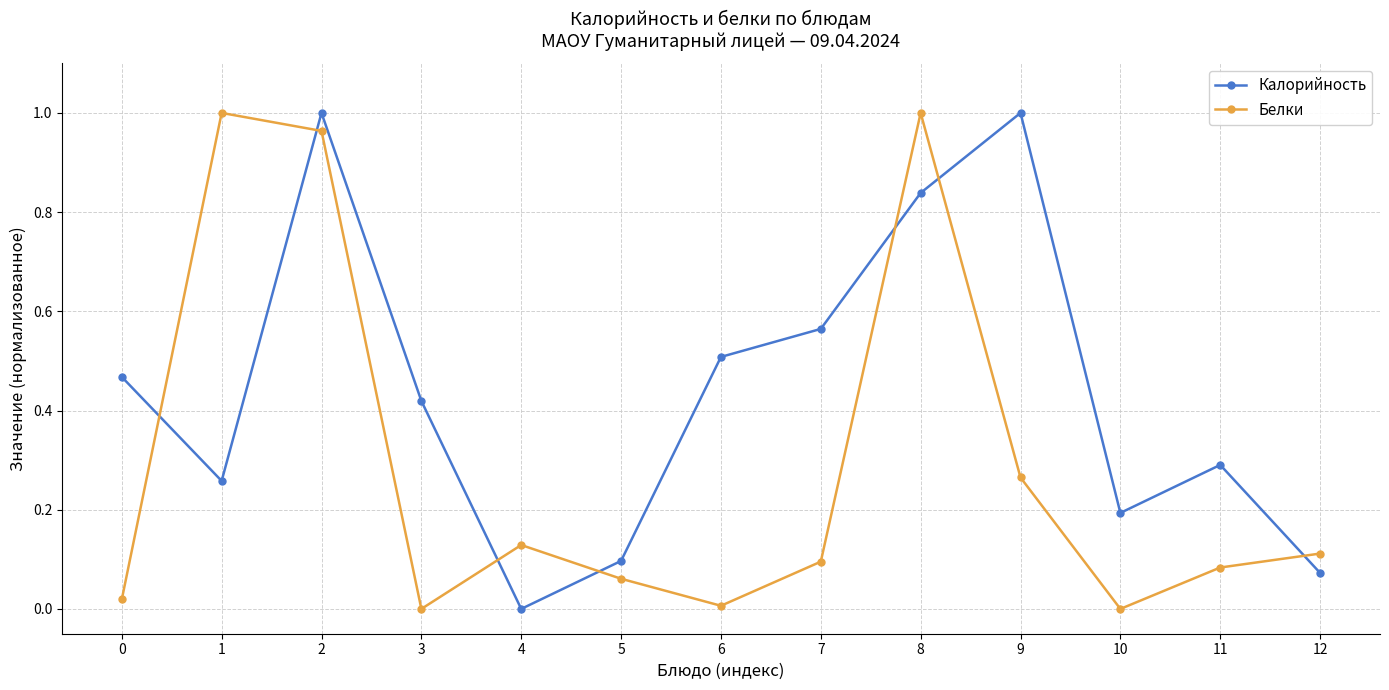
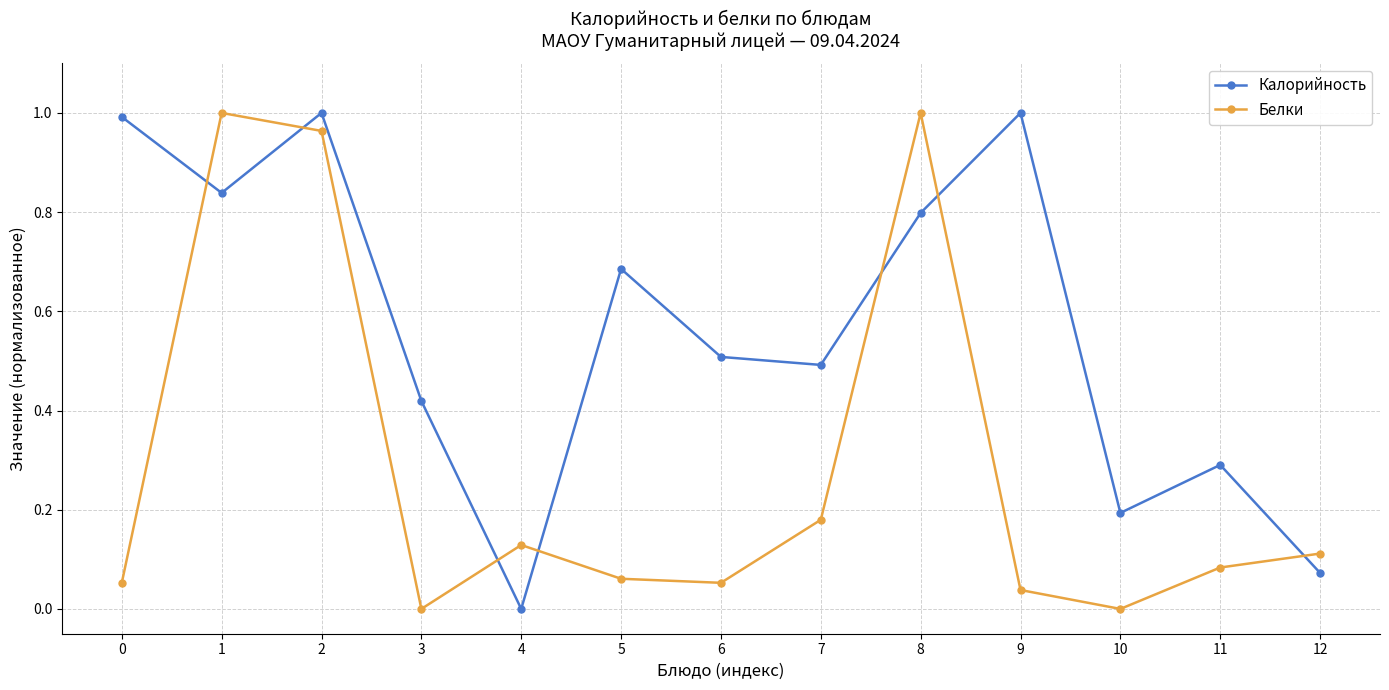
Калорийность, 0: 0.47 -> 0.99
Белки, 0: 0.02 -> 0.05
Калорийность, 1: 0.26 -> 0.84
Калорийность, 5: 0.10 -> 0.69
Белки, 6: 0.01 -> 0.05
Калорийность, 7: 0.56 -> 0.49
Белки, 7: 0.10 -> 0.18
Калорийность, 8: 0.84 -> 0.80
Белки, 9: 0.26 -> 0.04
